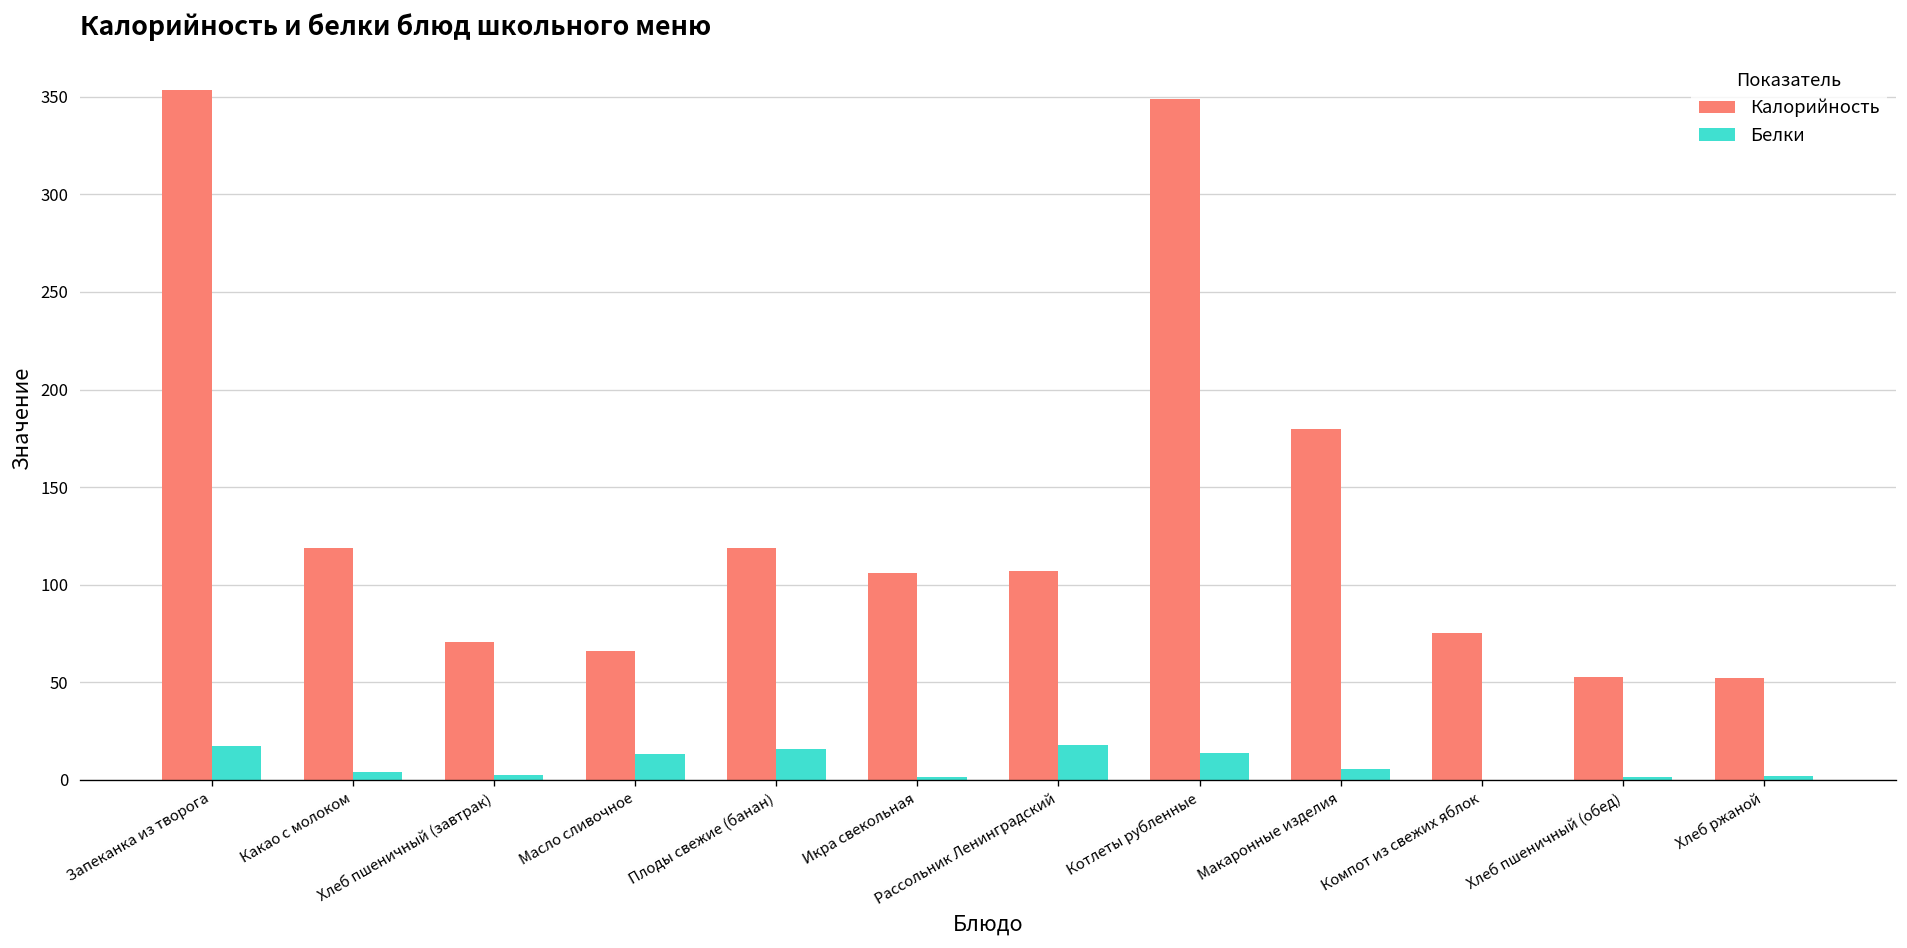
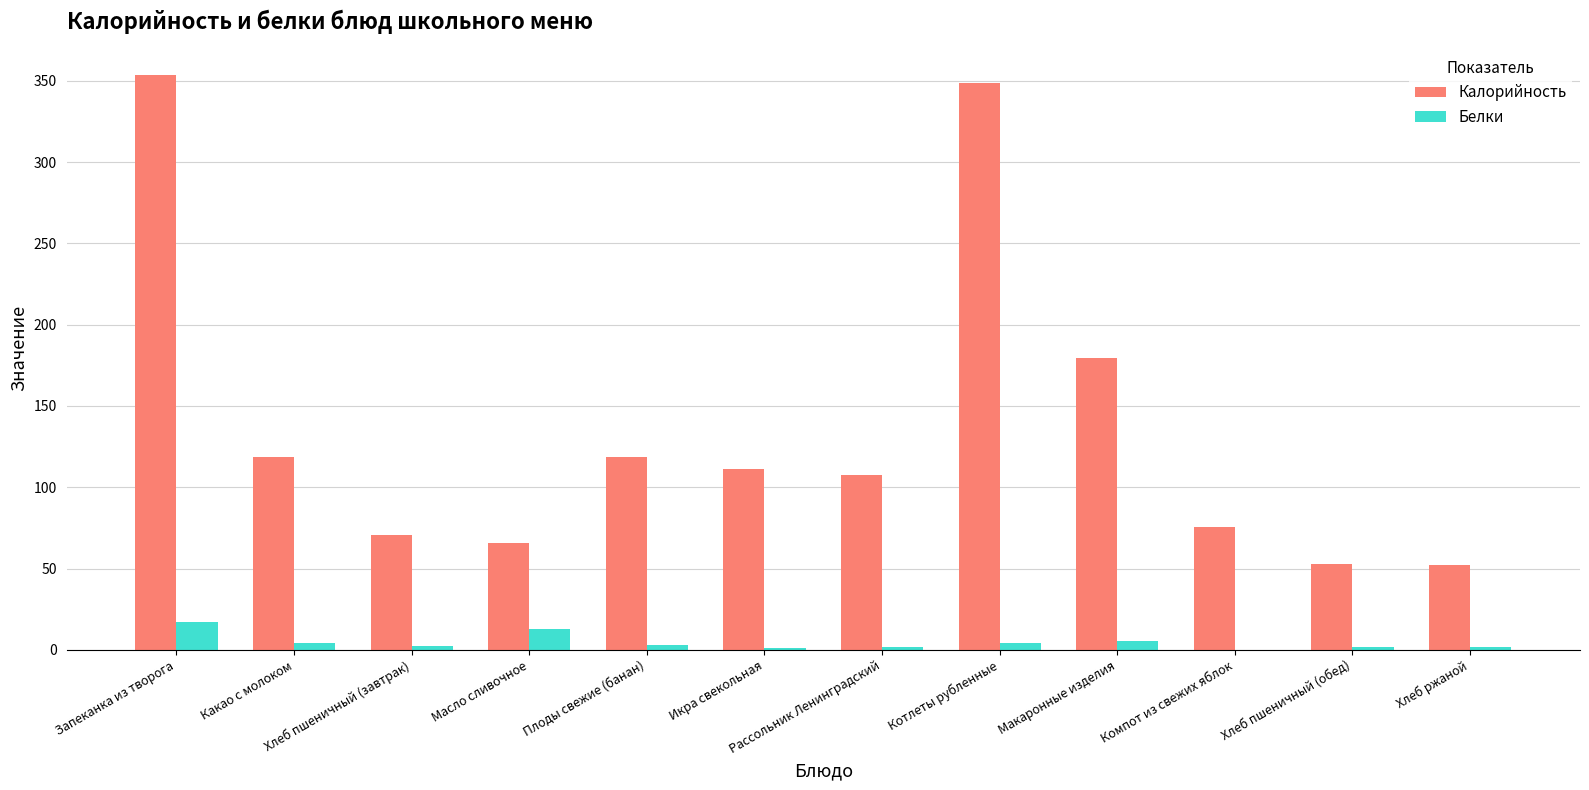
Белки, Плоды свежие (банан): 16 -> 3
Калорийность, Икра свекольная: 106 -> 111
Белки, Рассольник Ленинградский: 18 -> 2
Белки, Котлеты рубленные: 14 -> 4
